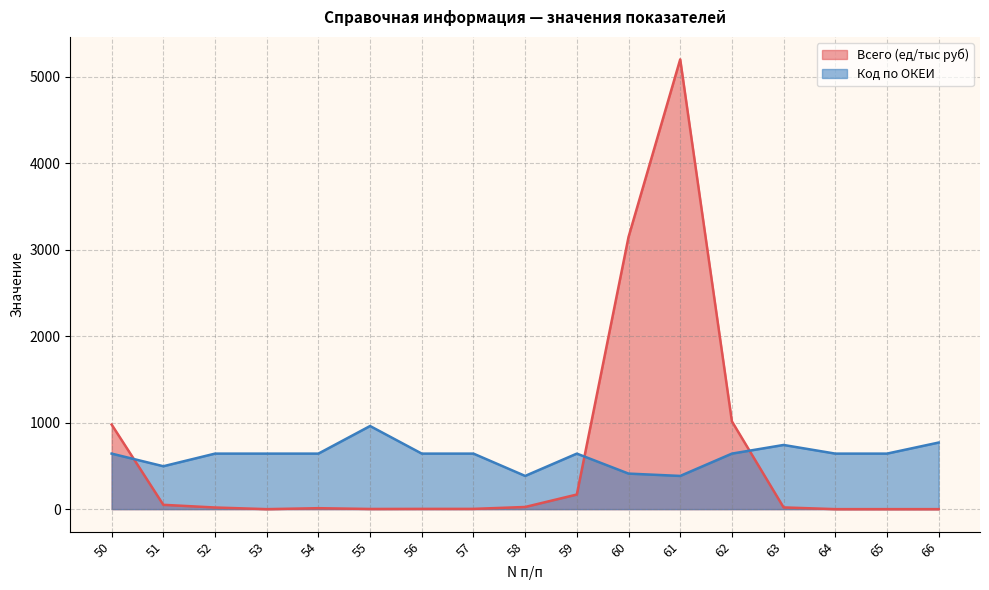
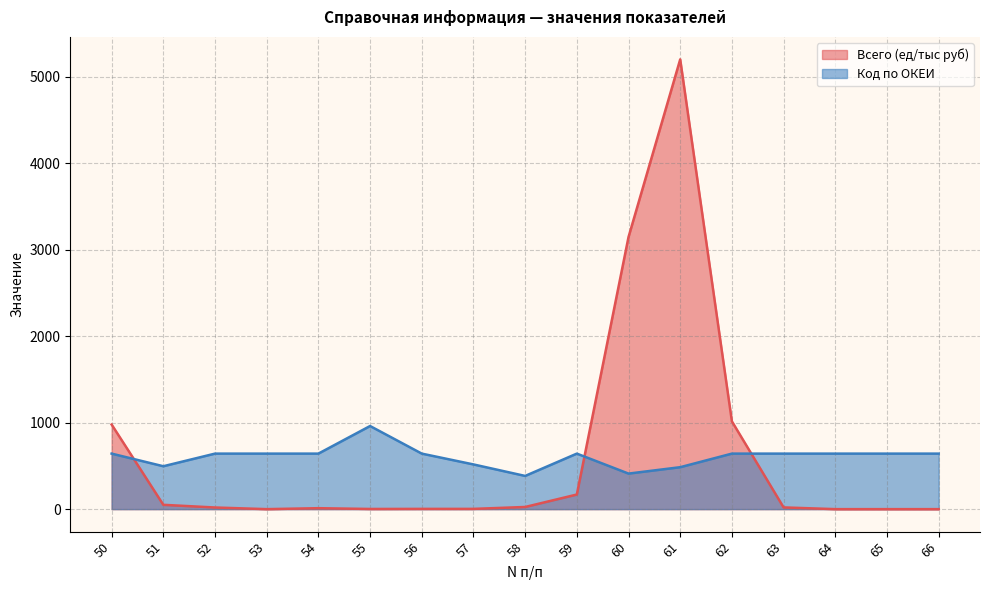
Код по ОКЕИ, 57: 600 -> 500
Код по ОКЕИ, 61: 400 -> 500
Код по ОКЕИ, 63: 700 -> 600
Код по ОКЕИ, 66: 800 -> 600
